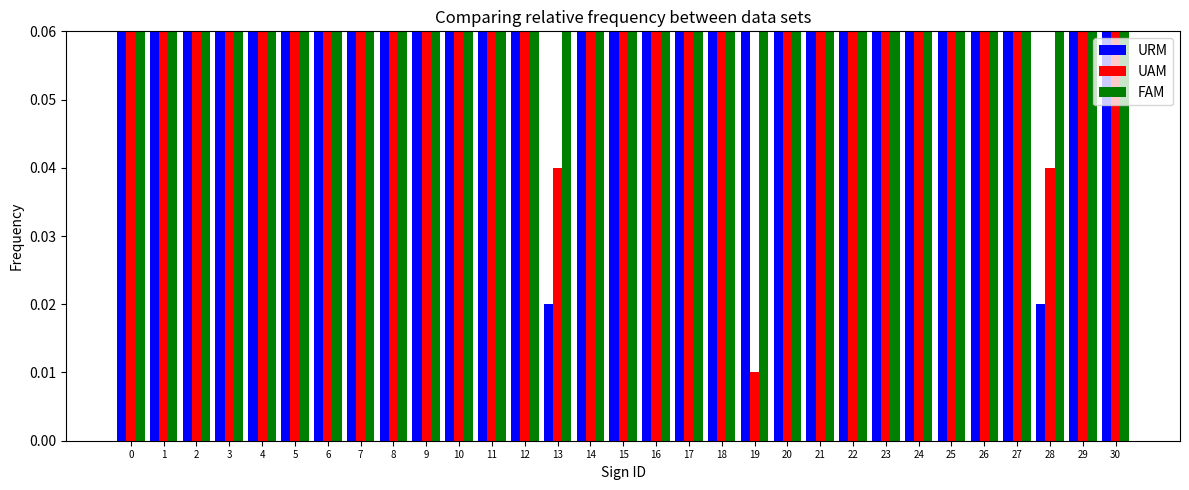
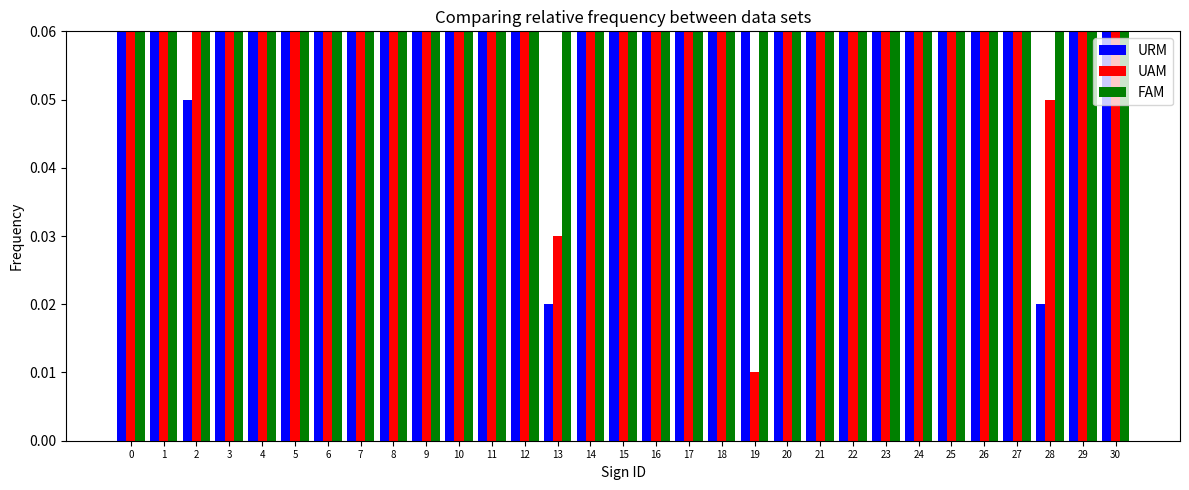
URM, 2: 0.060 -> 0.050
UAM, 13: 0.040 -> 0.030
UAM, 28: 0.040 -> 0.050
